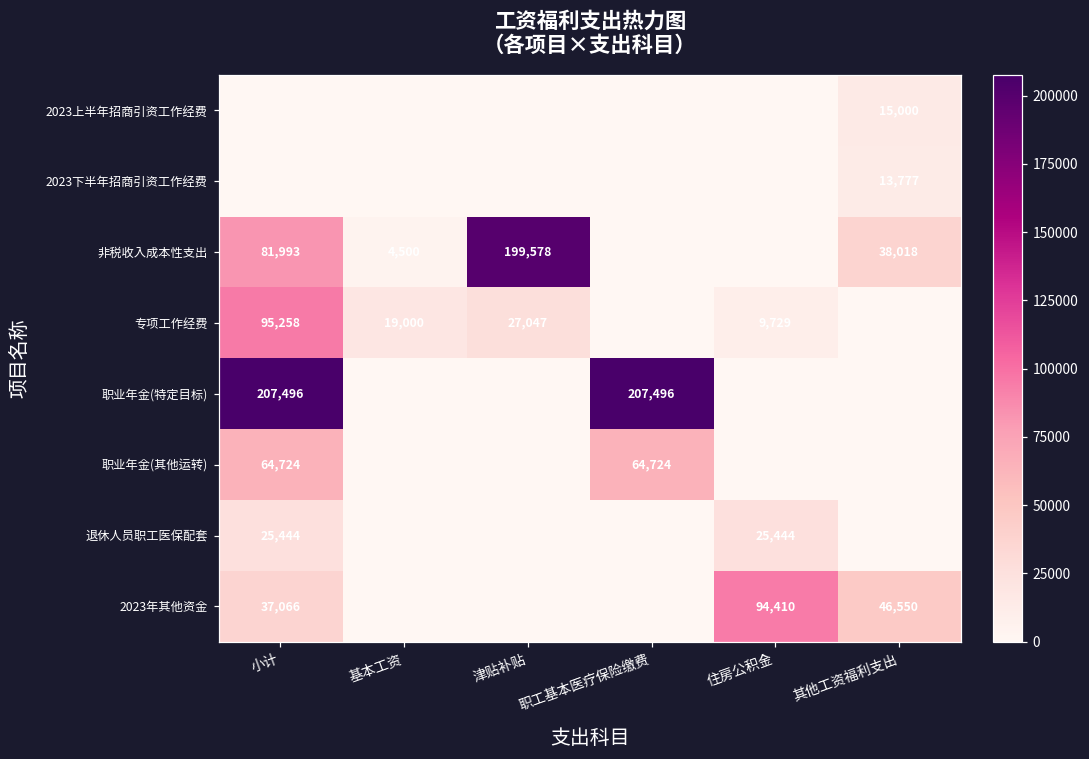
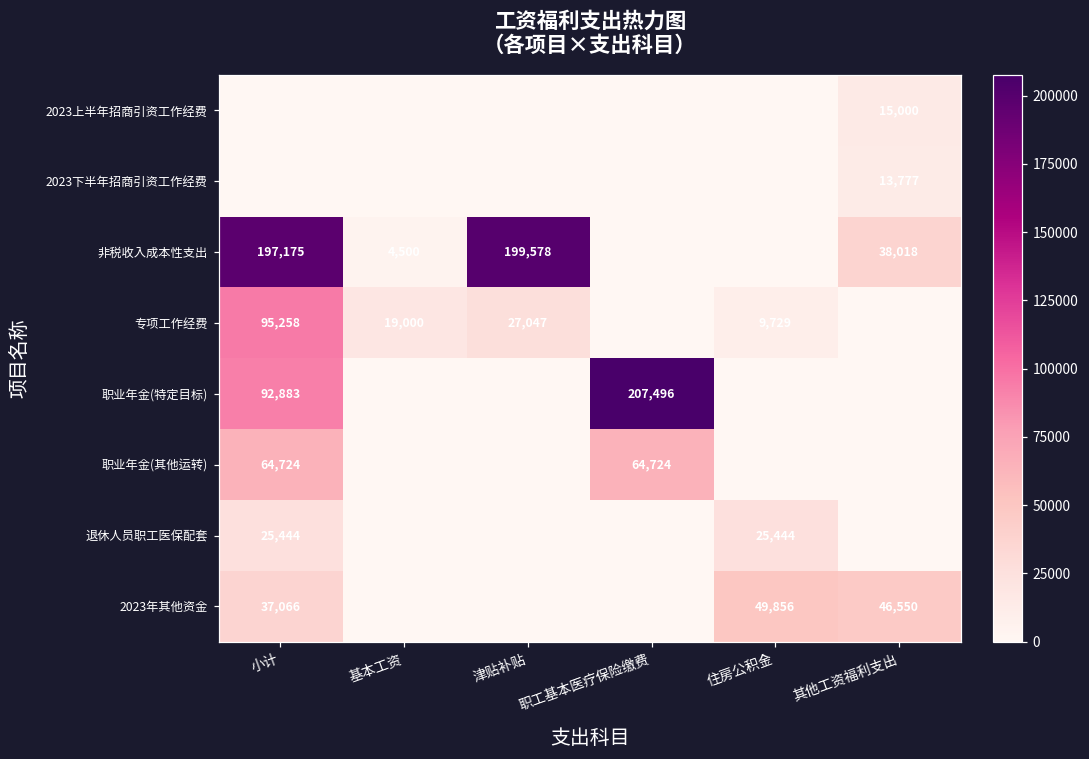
非税收入成本性支出, 小计: 81,993 -> 197,175
职业年金(特定目标), 小计: 207,496 -> 92,883
2023年其他资金, 住房公积金: 94,410 -> 49,856
